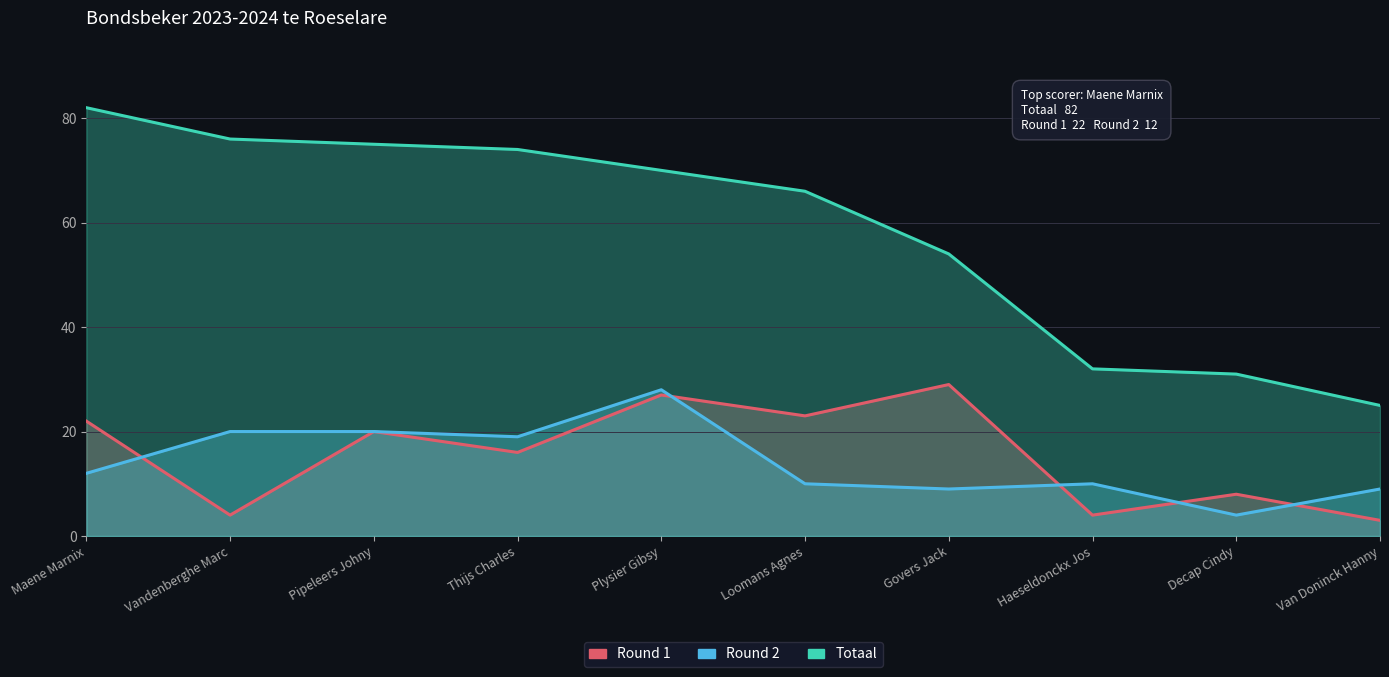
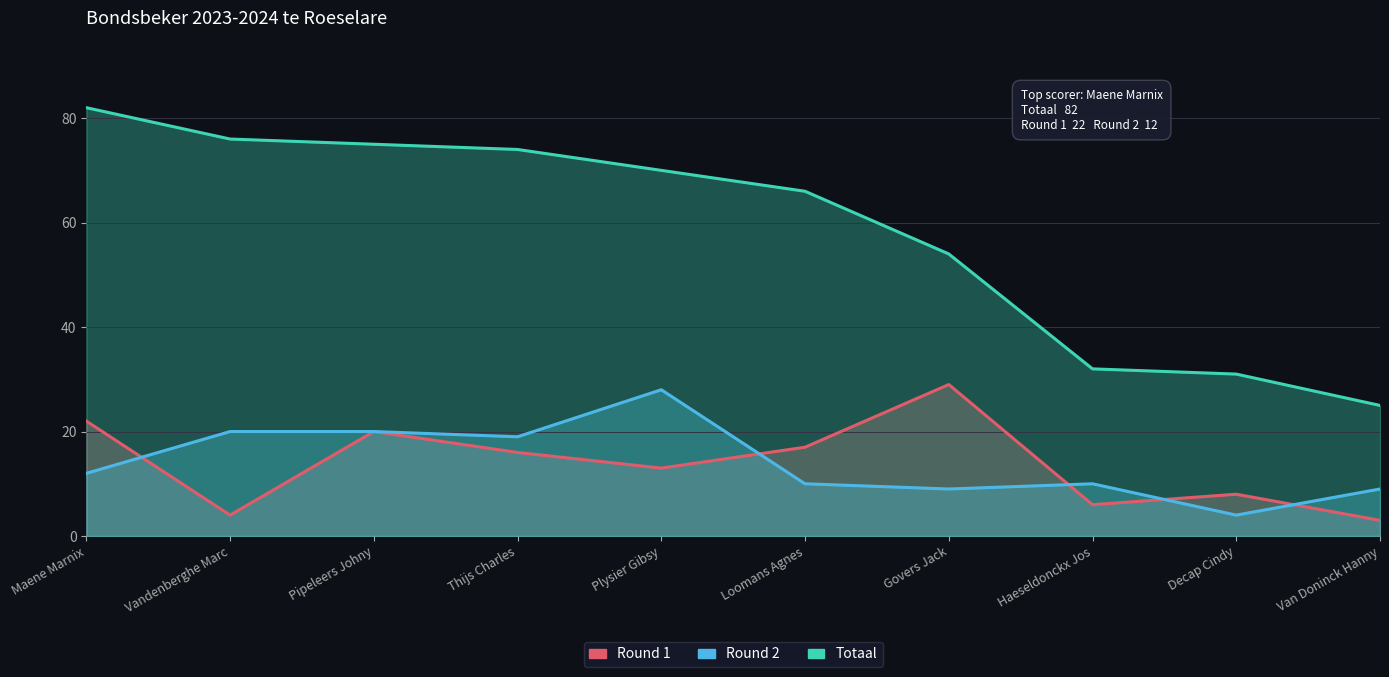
Round 1, Plysier Gibsy: 27 -> 13
Round 1, Loomans Agnes: 23 -> 17
Round 1, Haeseldonckx Jos: 4 -> 6
